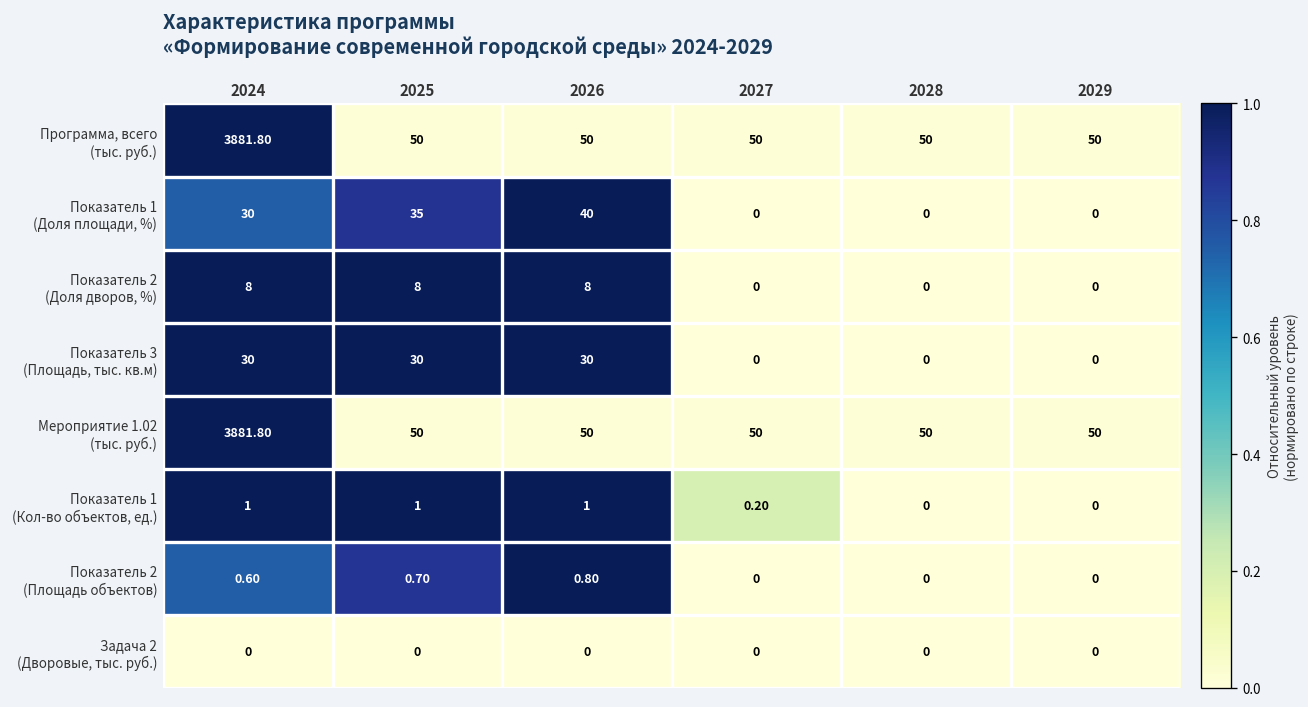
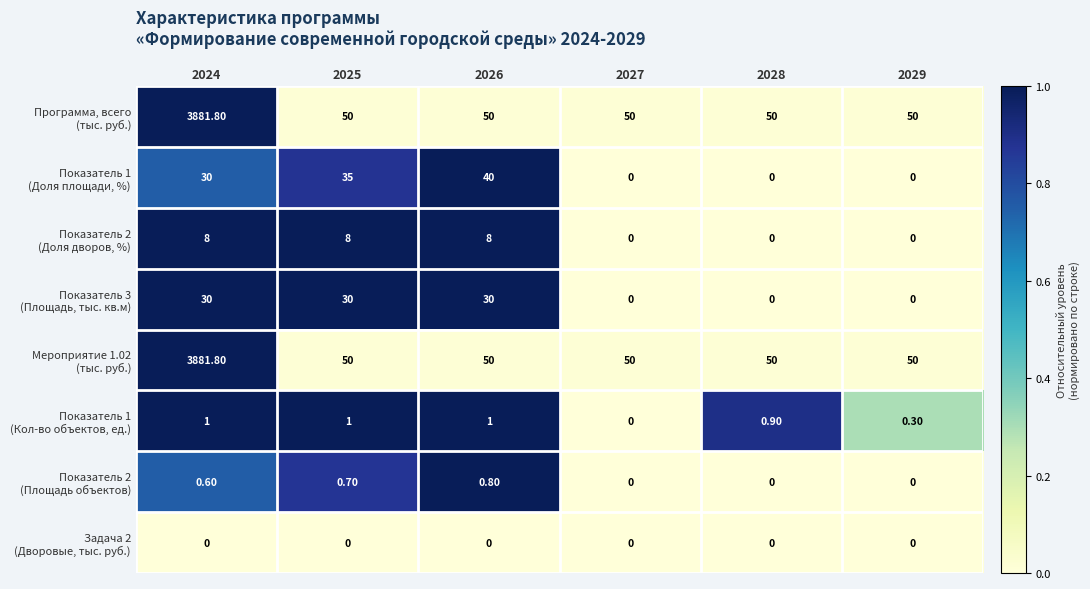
Показатель 1 (Кол-во объектов, ед.), 2027: 0.20 -> 0
Показатель 1 (Кол-во объектов, ед.), 2028: 0 -> 0.90
Показатель 1 (Кол-во объектов, ед.), 2029: 0 -> 0.30
